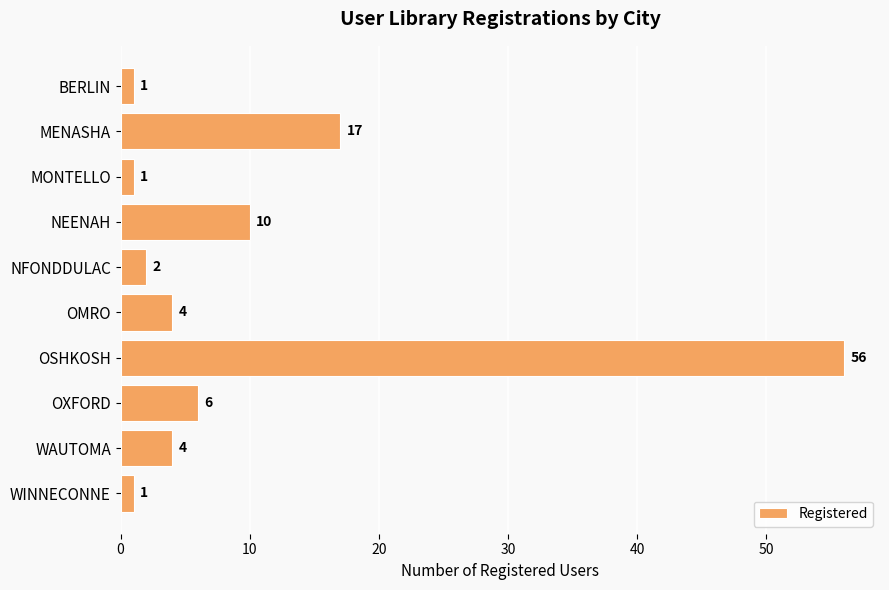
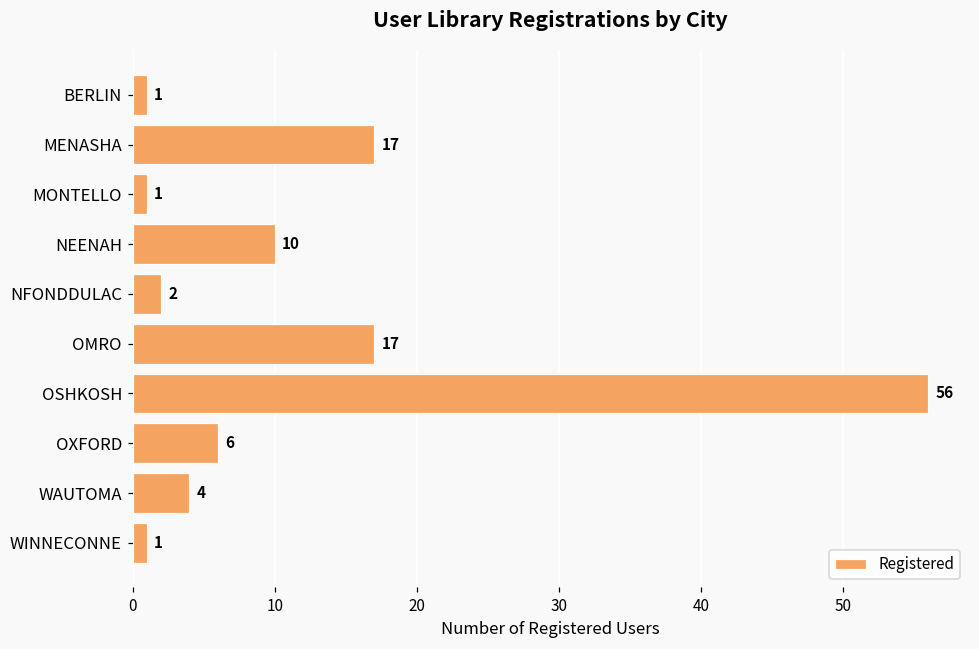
OMRO: 4 -> 17
